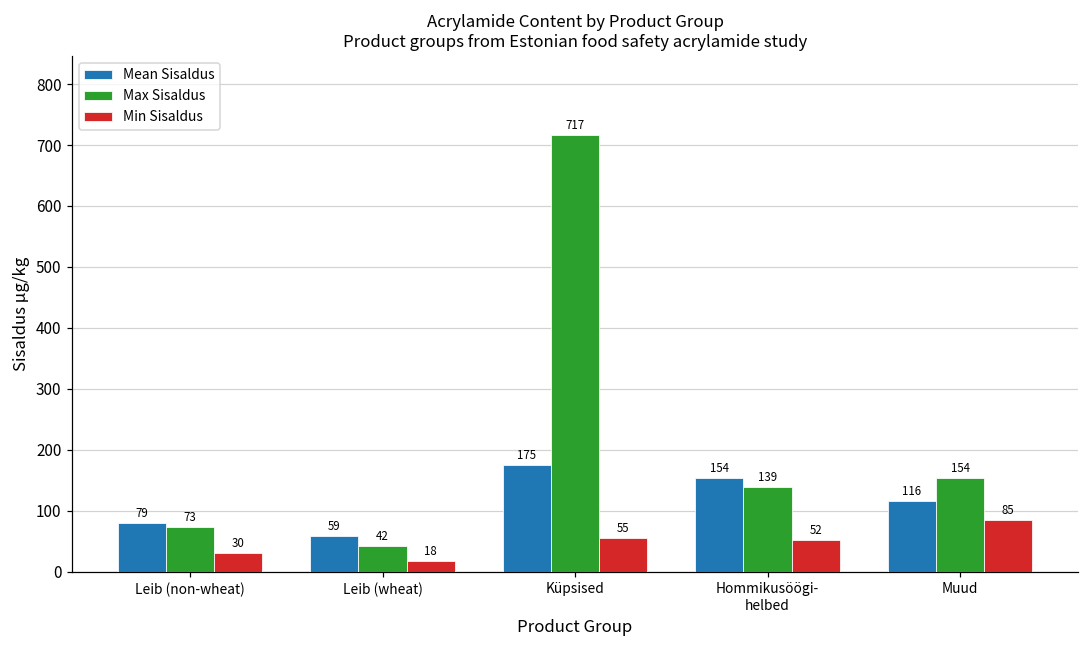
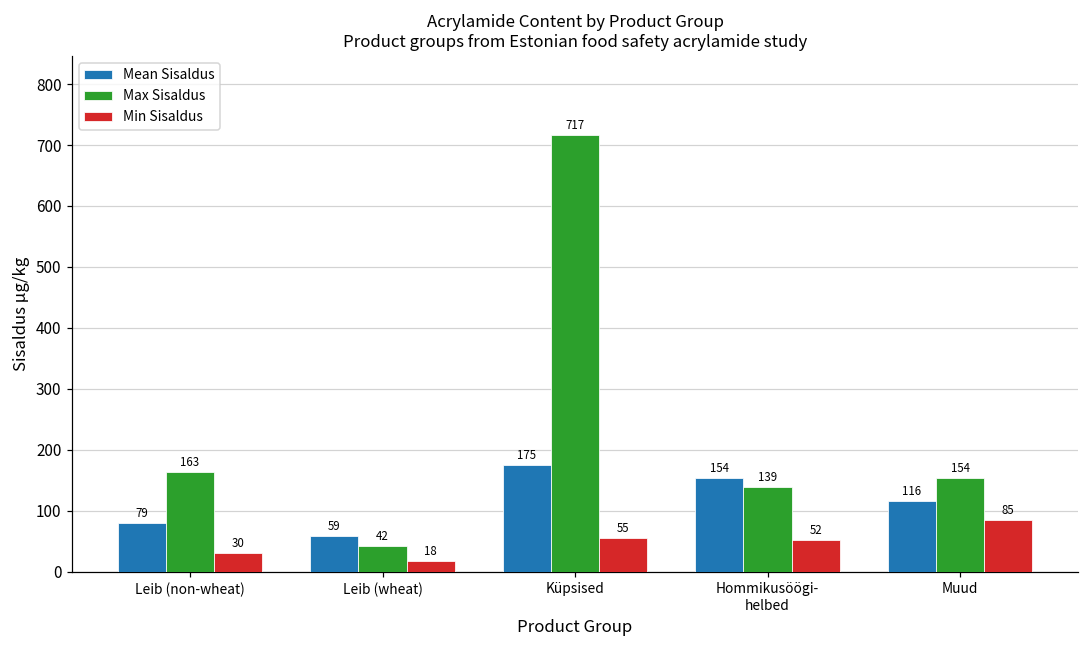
Max Sisaldus, Leib (non-wheat): 73 -> 163
